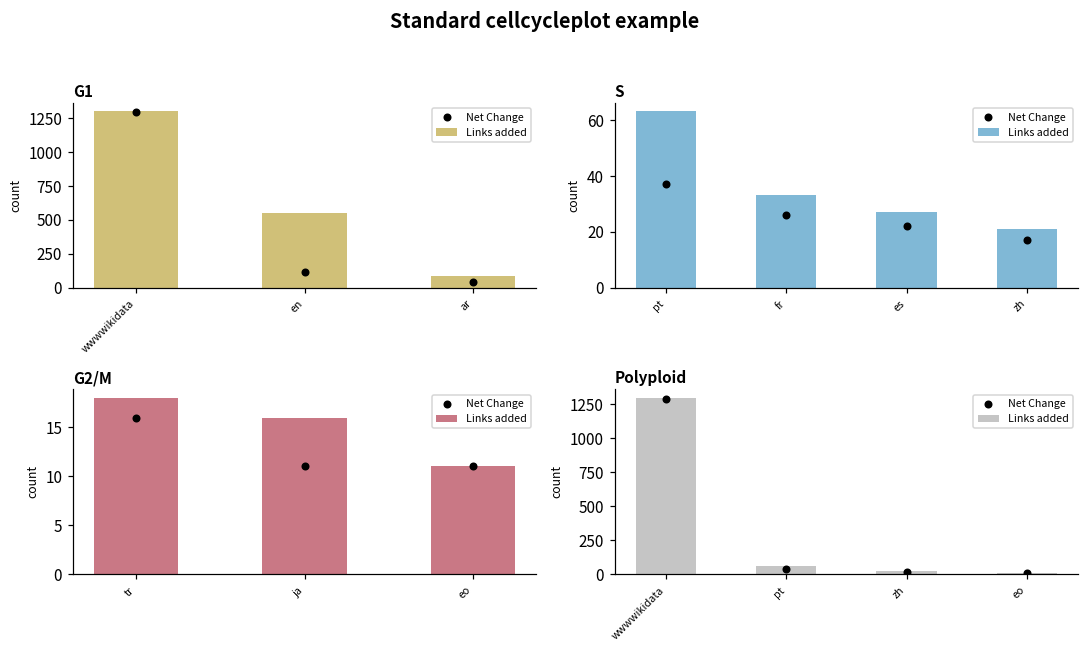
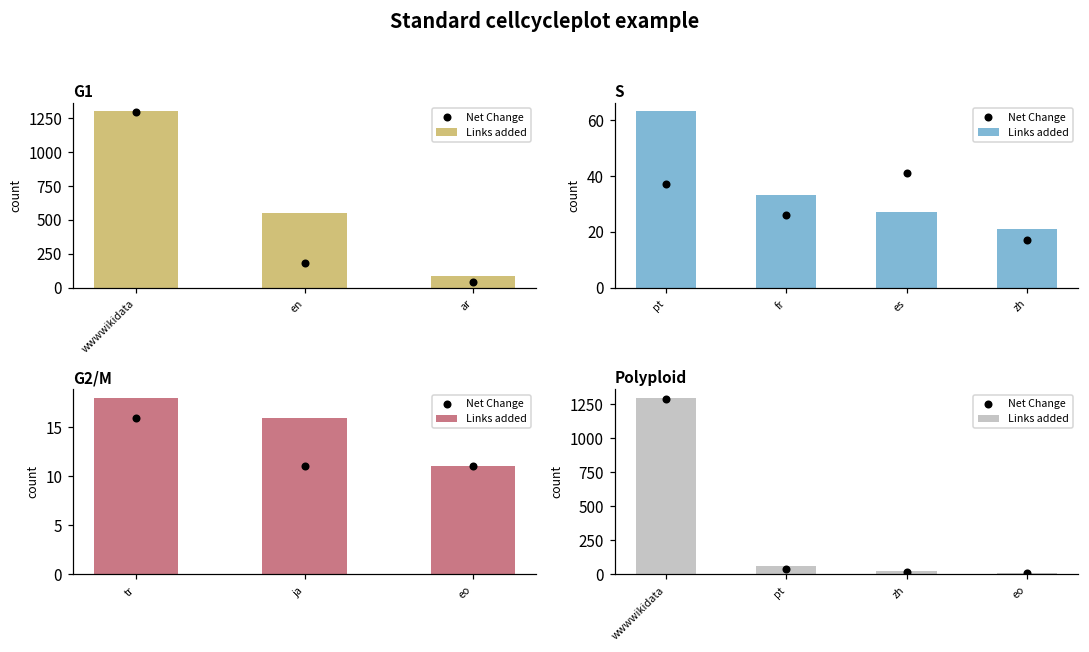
G1, Net Change, en: 110 -> 180
S, Net Change, es: 22 -> 41
